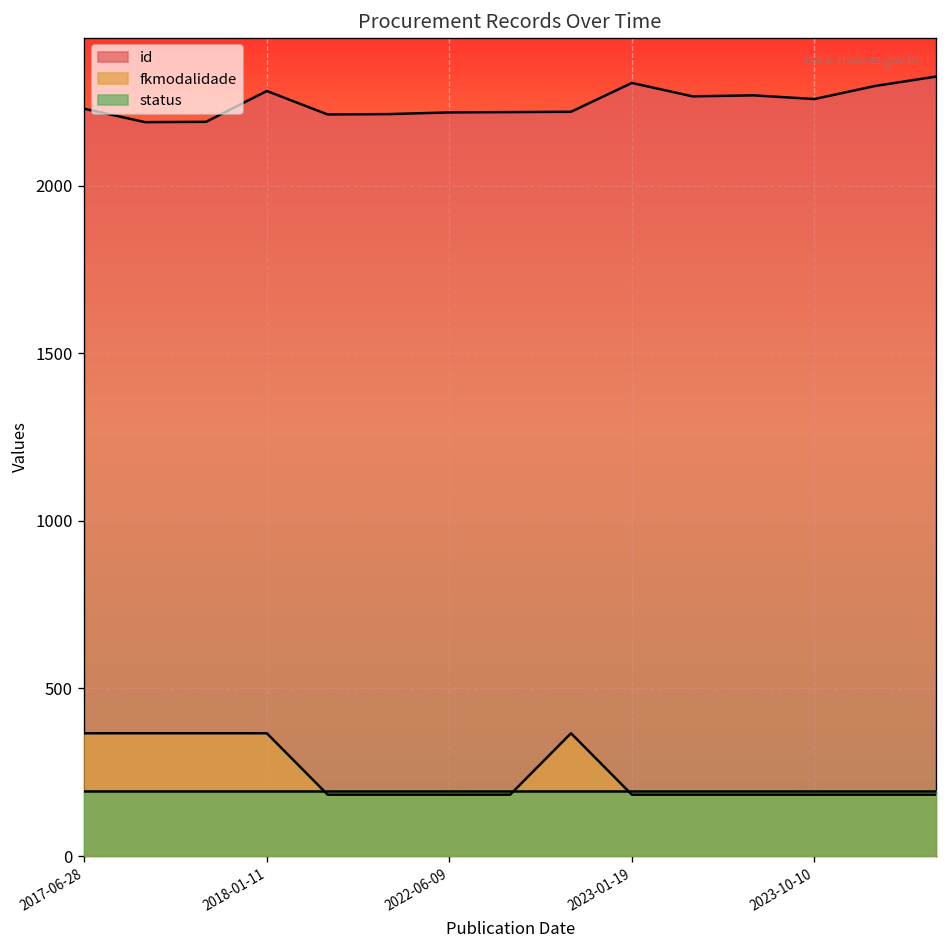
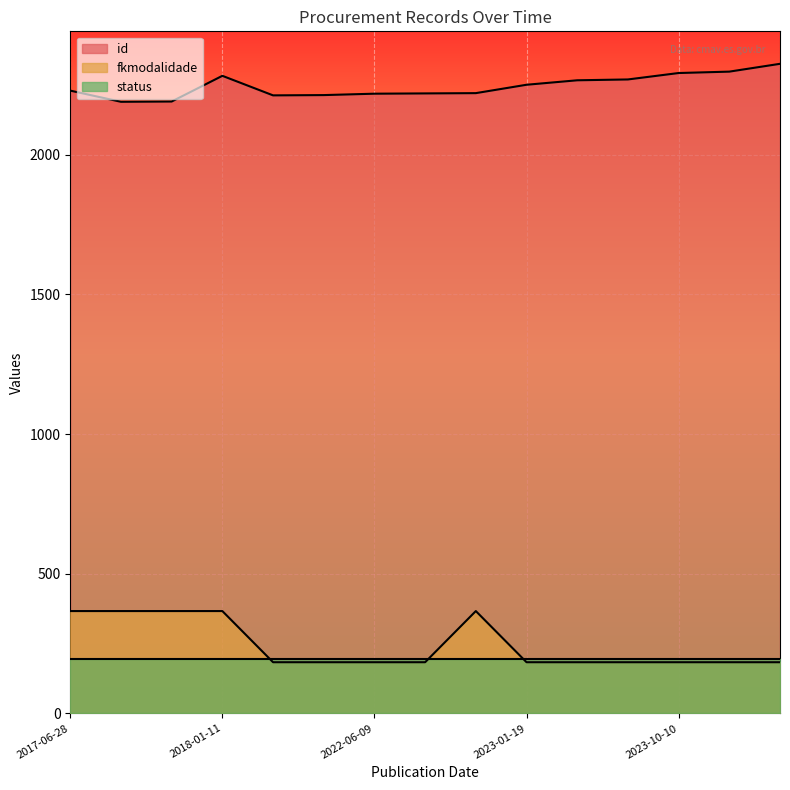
id, 2023-01-19: 2310 -> 2250
id, 2023-10-10: 2260 -> 2290
